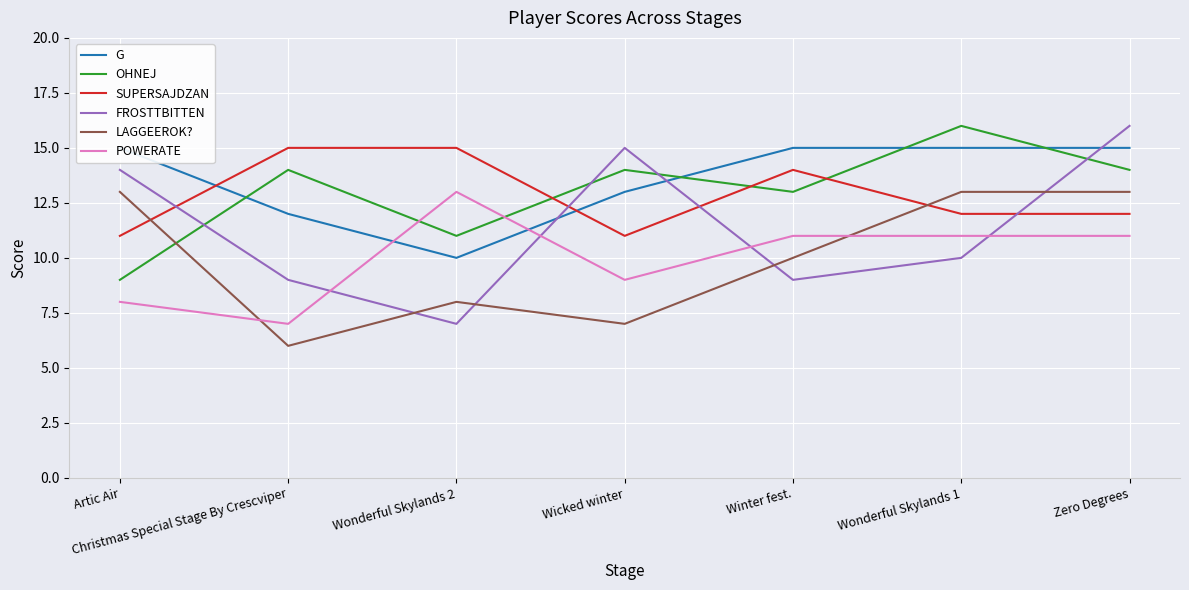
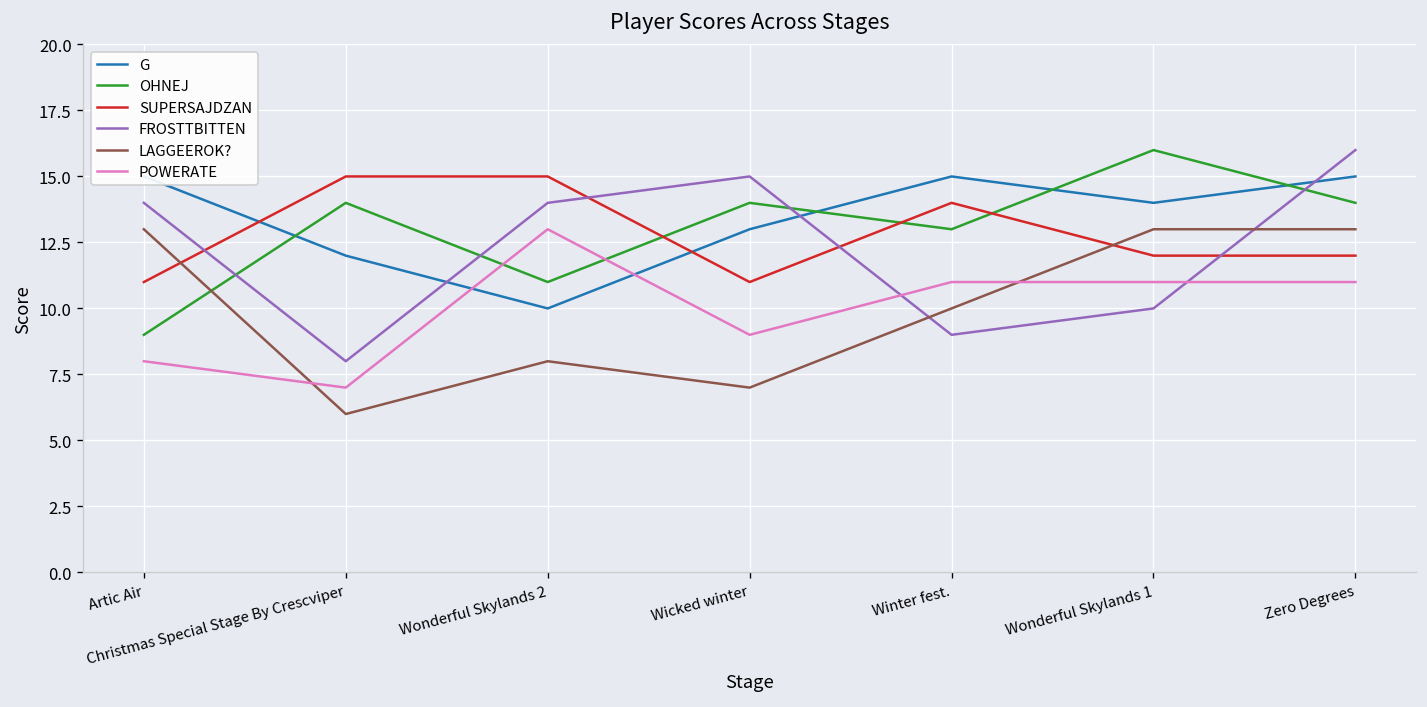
FROSTTBITTEN, Christmas Special Stage By Crescviper: 9 -> 8
FROSTTBITTEN, Wonderful Skylands 2: 7 -> 14
G, Wonderful Skylands 1: 15 -> 14
